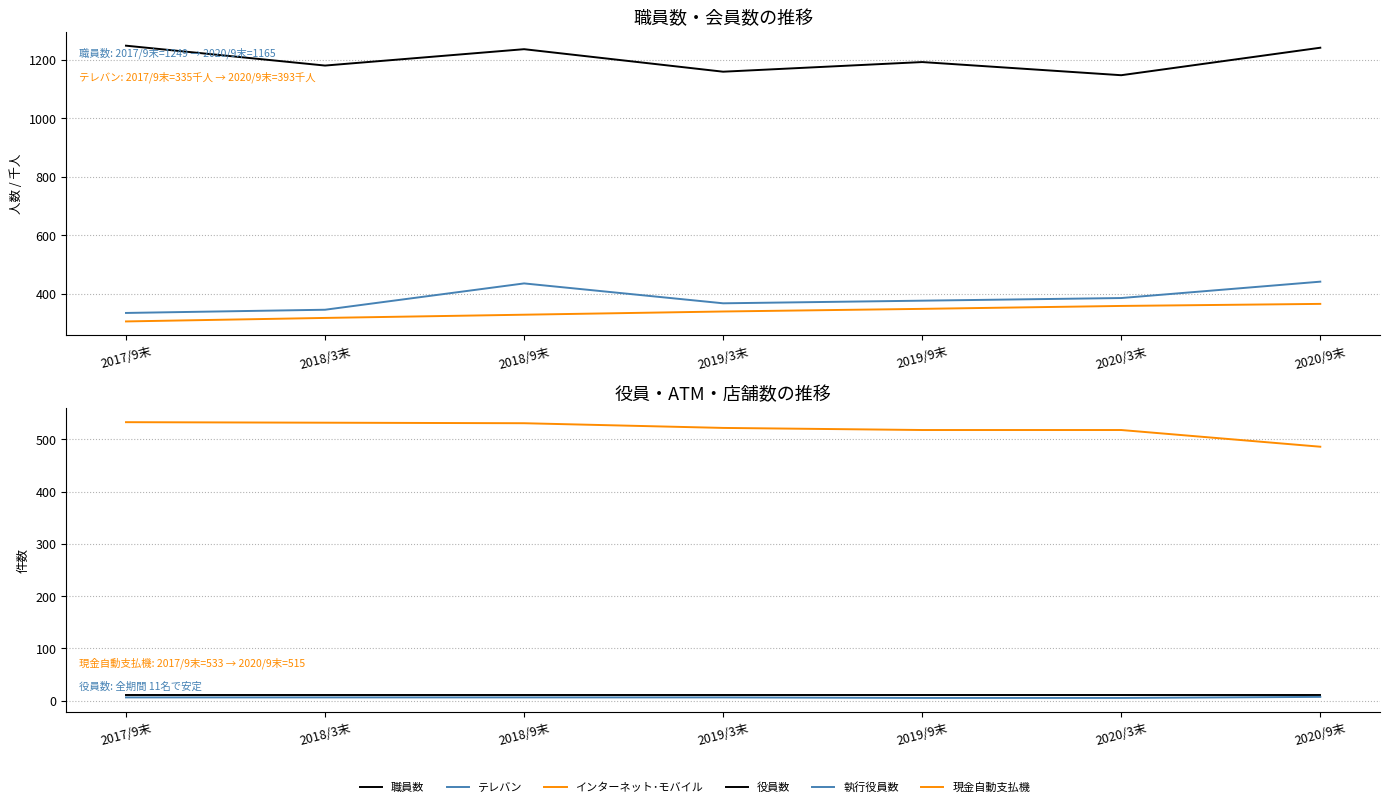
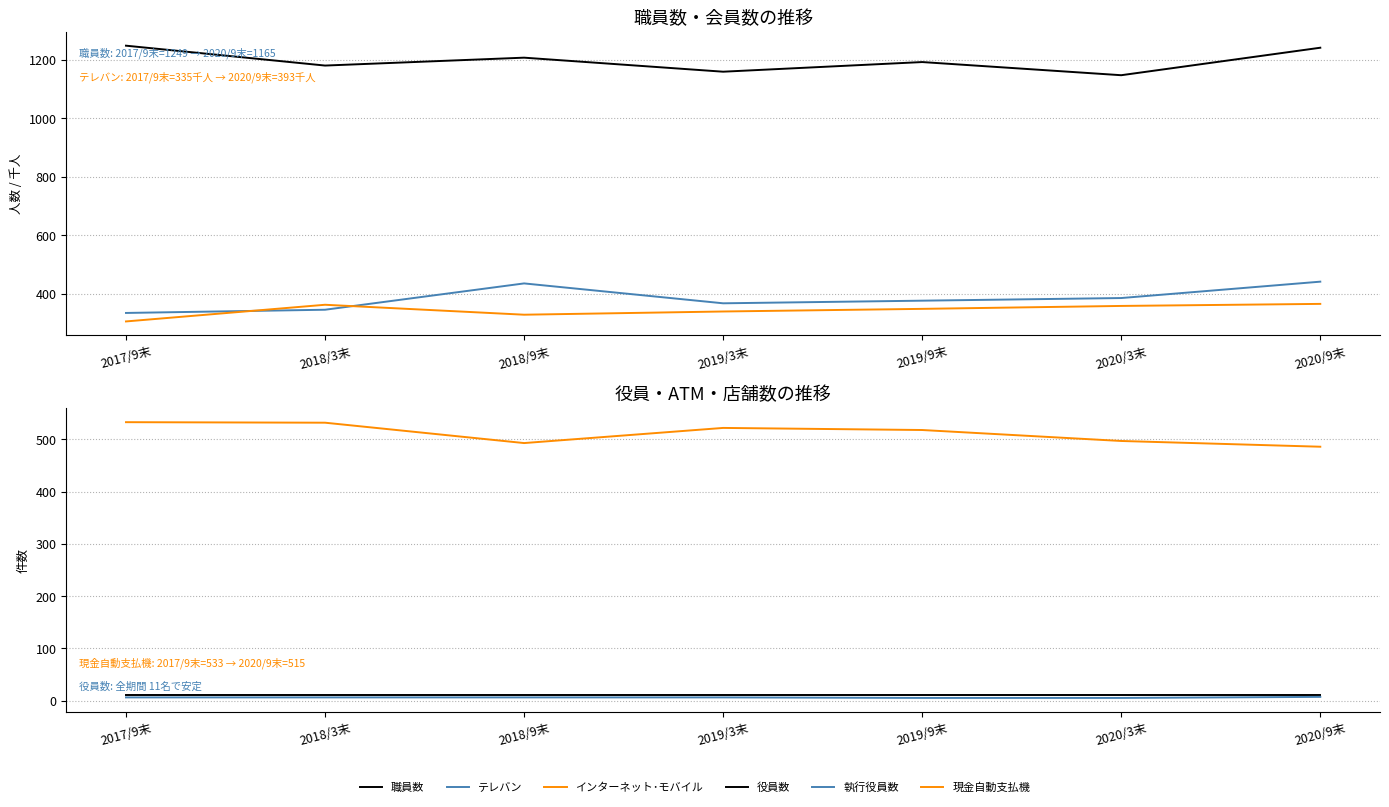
職員数・会員数の推移, インターネット･モバイル, 2018/3末: 320 -> 360
職員数・会員数の推移, 職員数, 2018/9末: 1240 -> 1210
役員・ATM・店舗数の推移, 現金自動支払機, 2018/9末: 530 -> 490
役員・ATM・店舗数の推移, 現金自動支払機, 2020/3末: 520 -> 500
